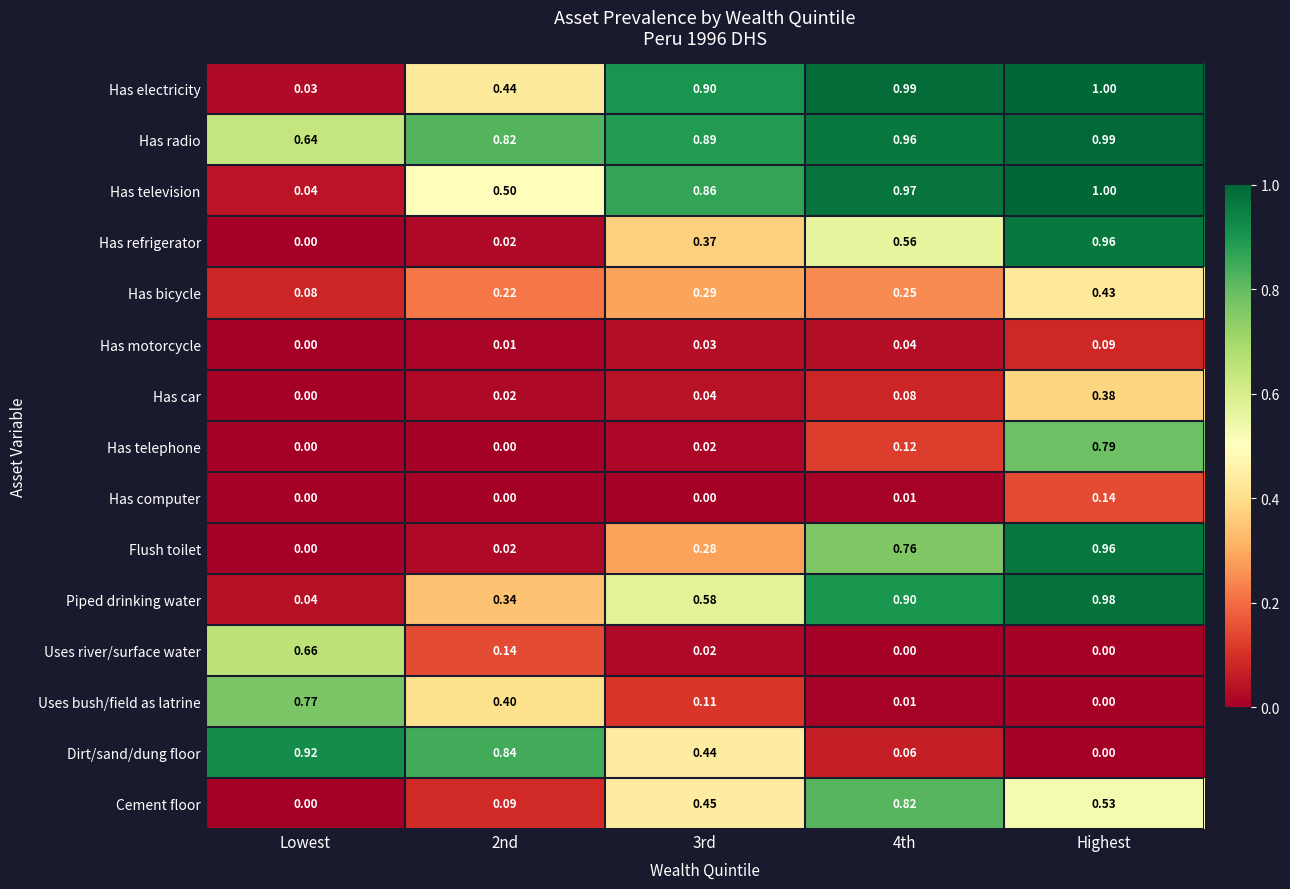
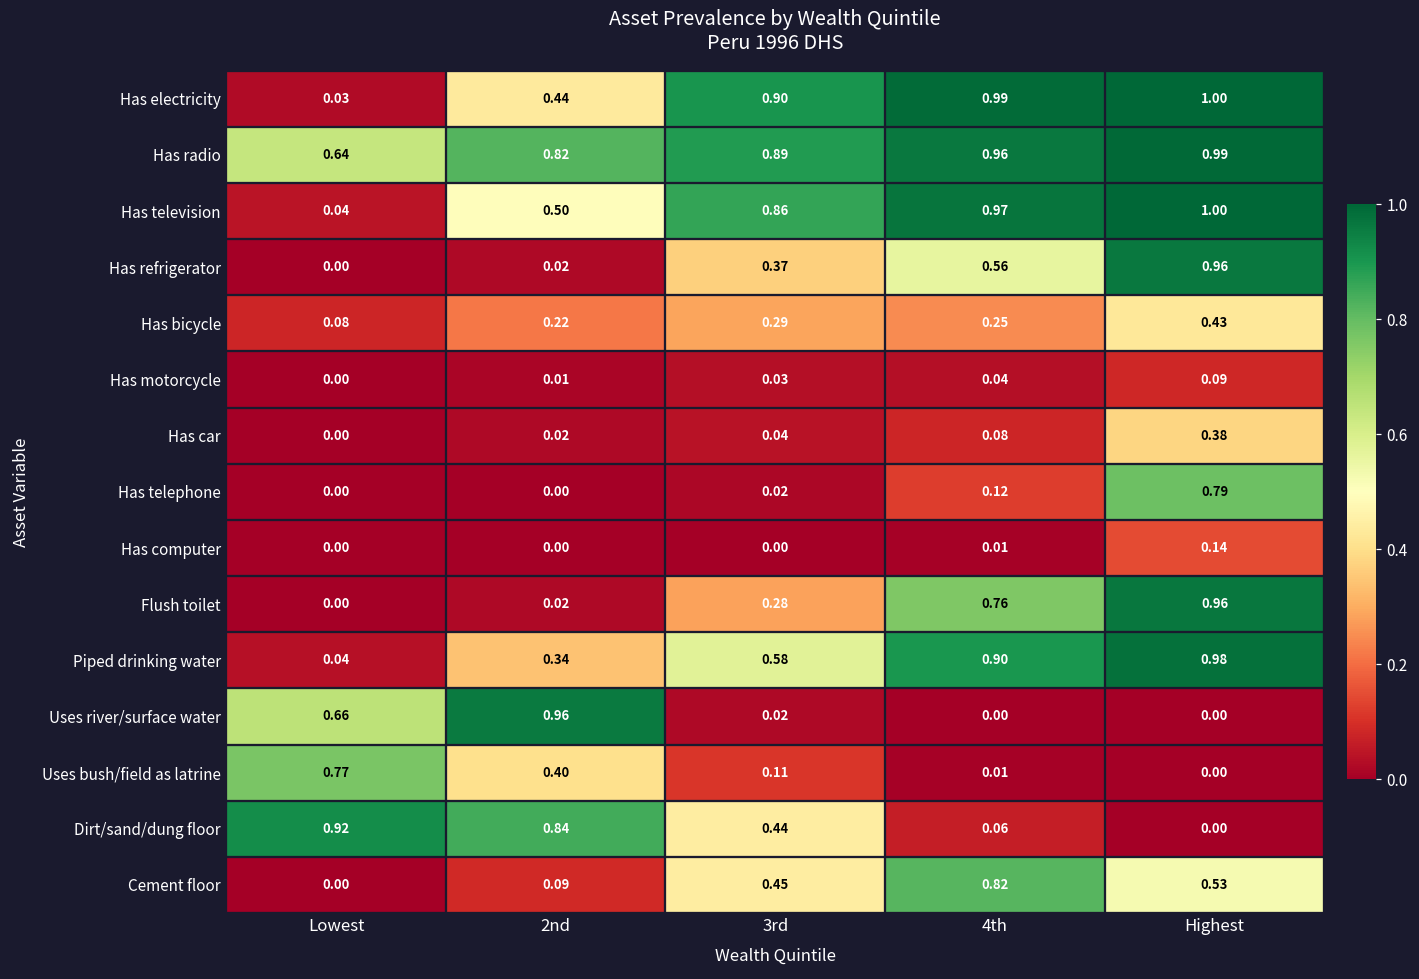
Uses river/surface water, 2nd: 0.14 -> 0.96
